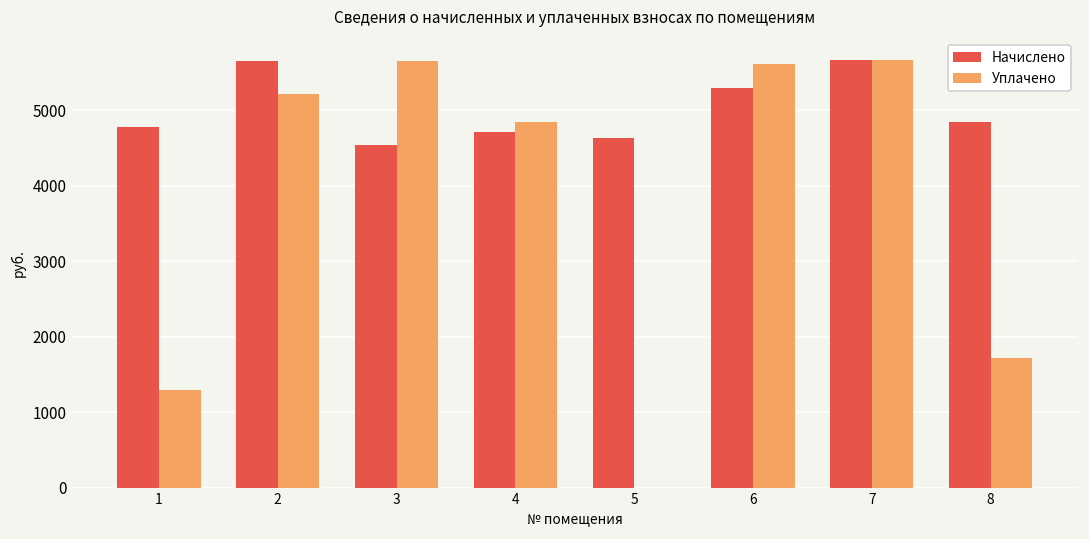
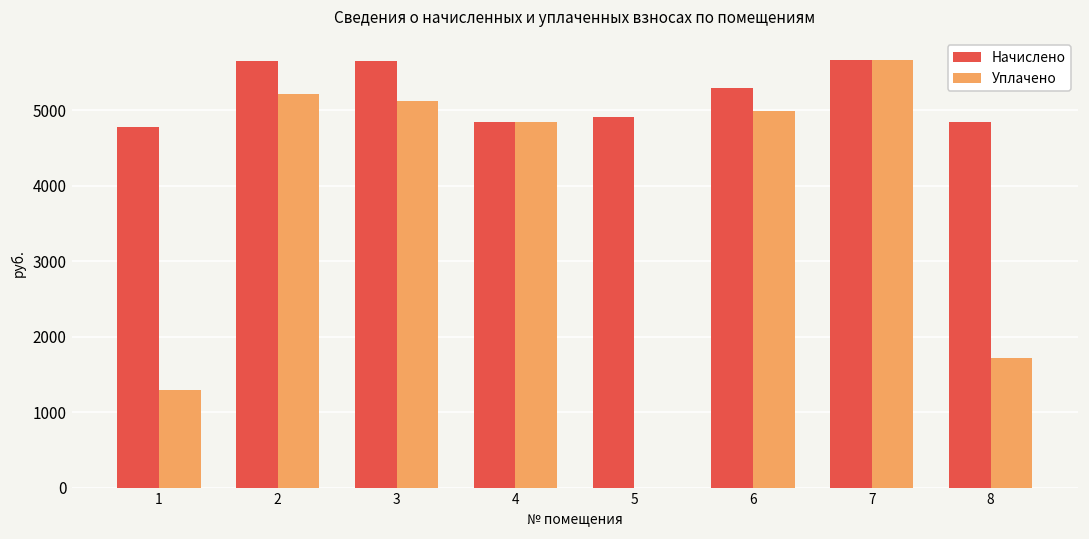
Начислено, 3: 4500 -> 5700
Уплачено, 3: 5700 -> 5100
Начислено, 4: 4700 -> 4800
Начислено, 5: 4600 -> 4900
Уплачено, 6: 5600 -> 5000
